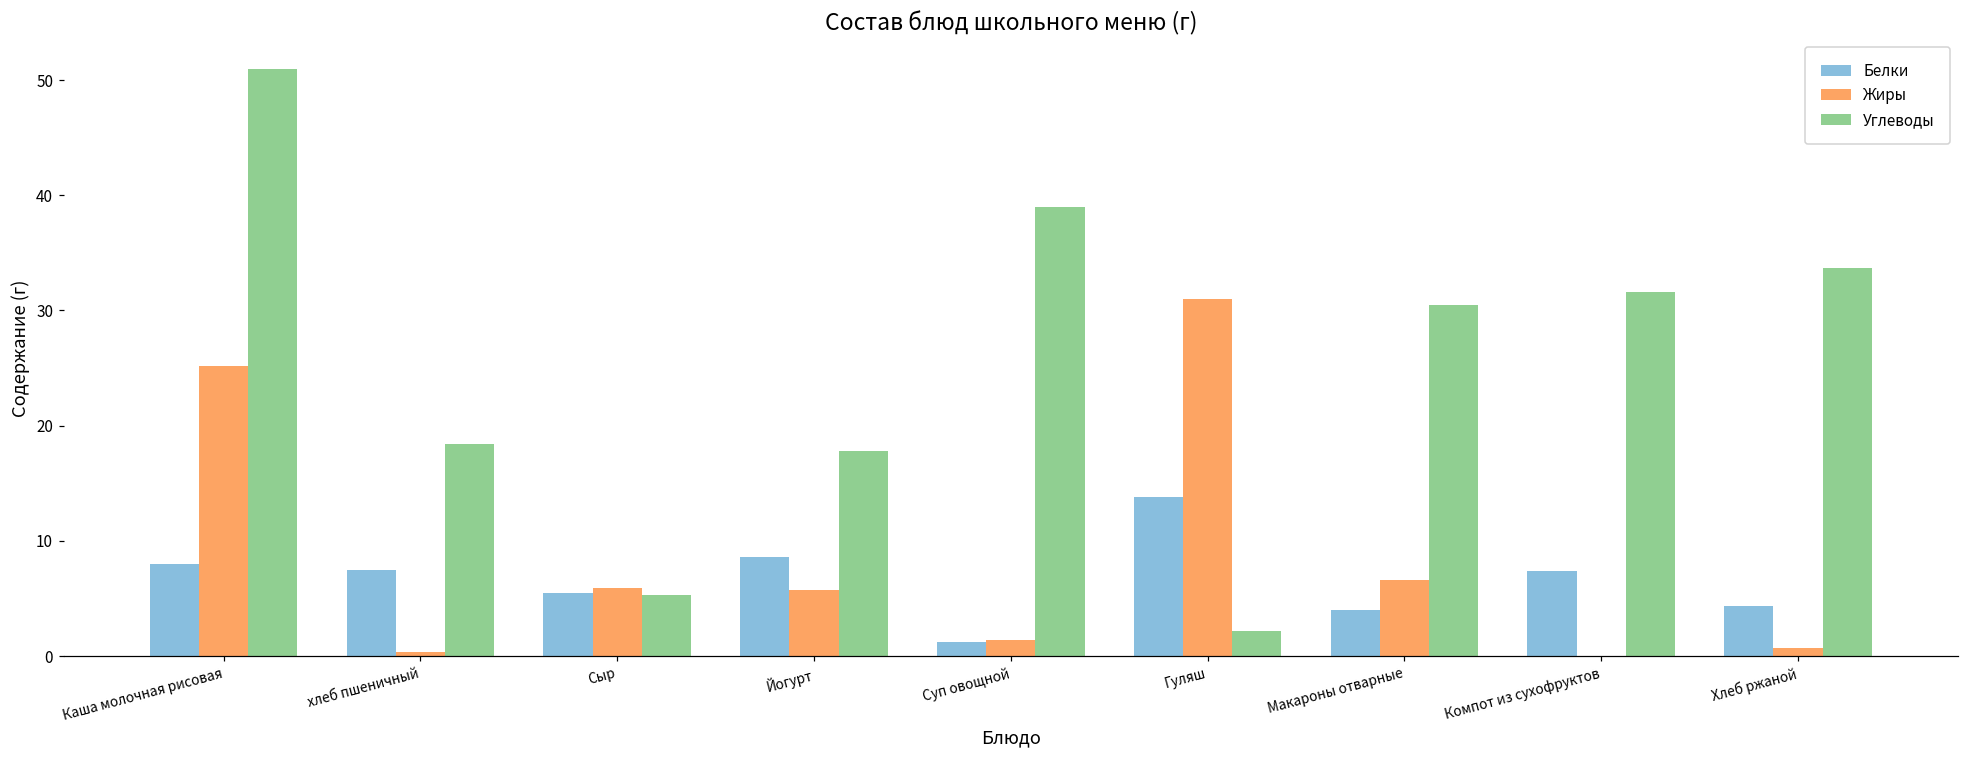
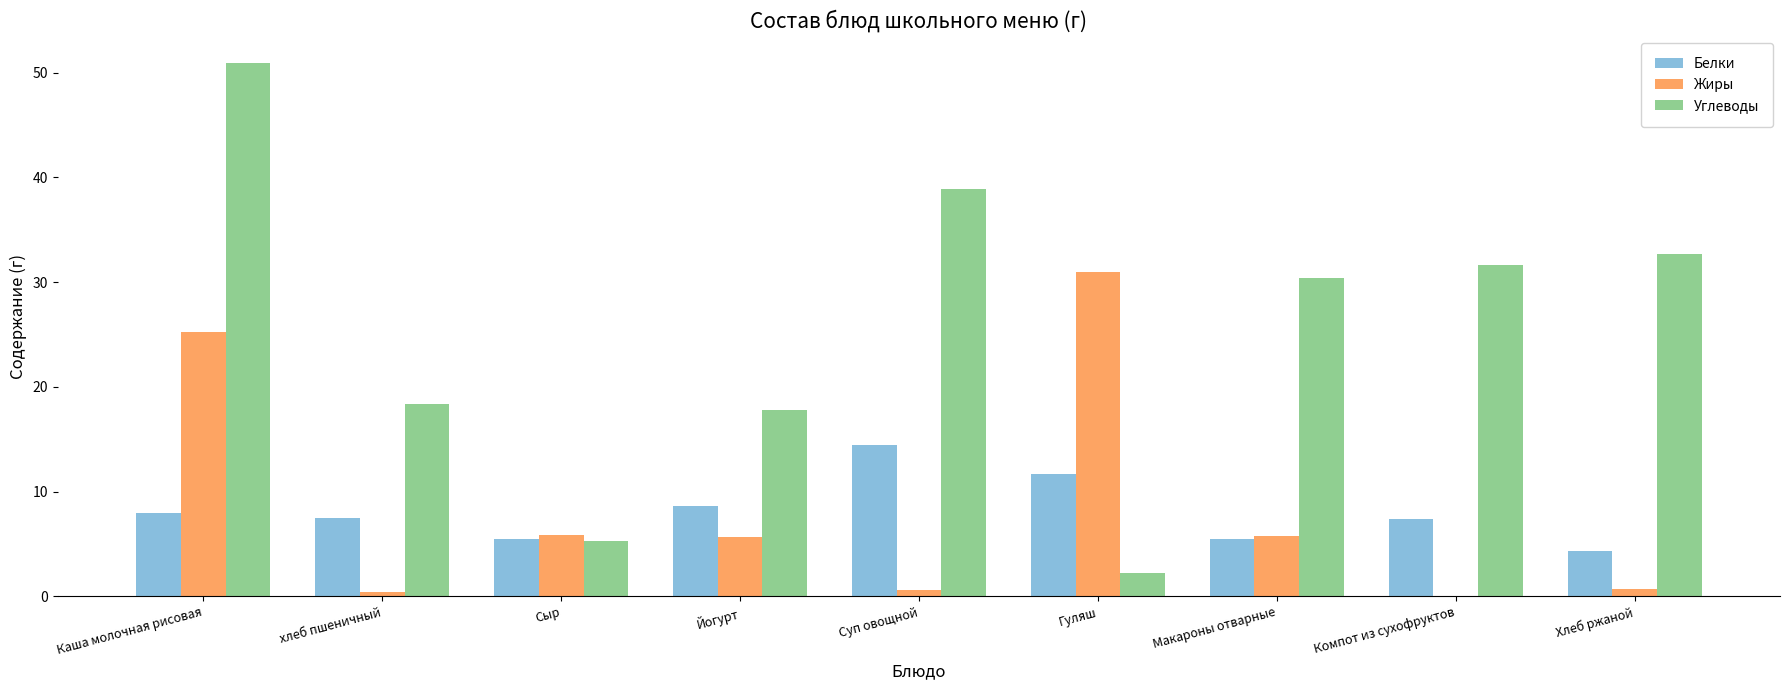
Белки, Суп овощной: 1.2 -> 14.4
Жиры, Суп овощной: 1.4 -> 0.6
Белки, Гуляш: 13.8 -> 11.7
Белки, Макароны отварные: 4.0 -> 5.5
Жиры, Макароны отварные: 6.6 -> 5.8
Углеводы, Хлеб ржаной: 33.7 -> 32.7
